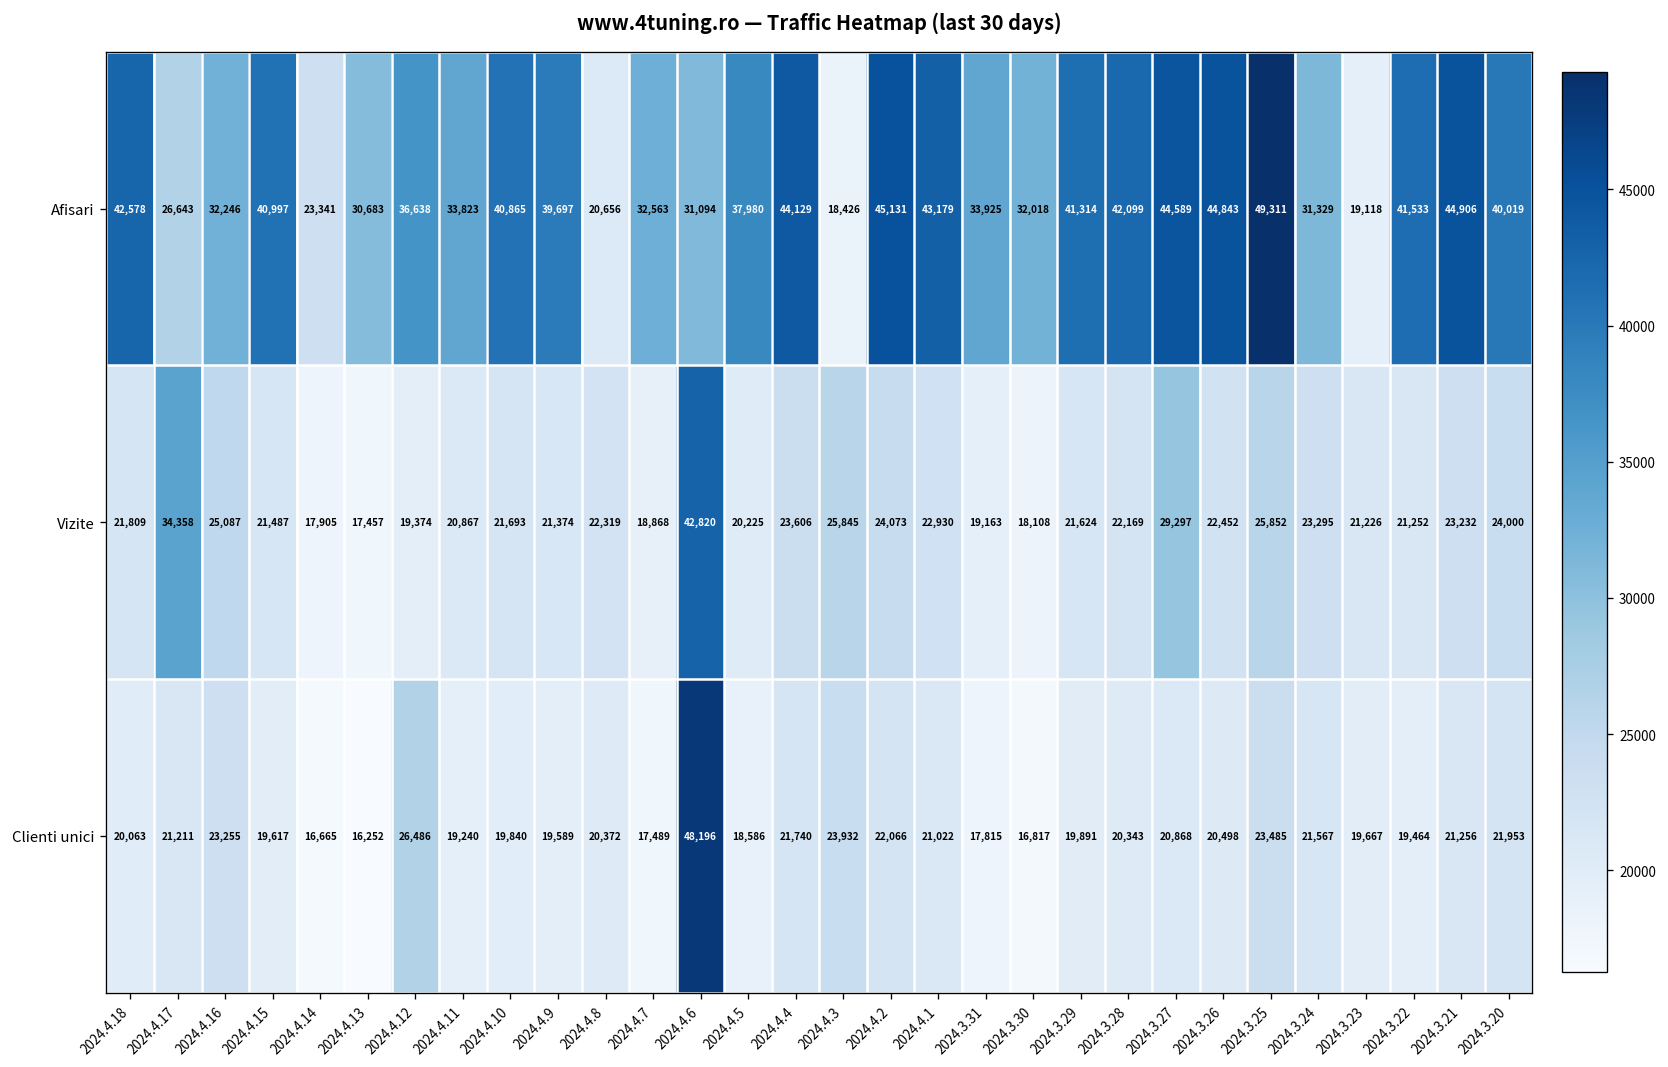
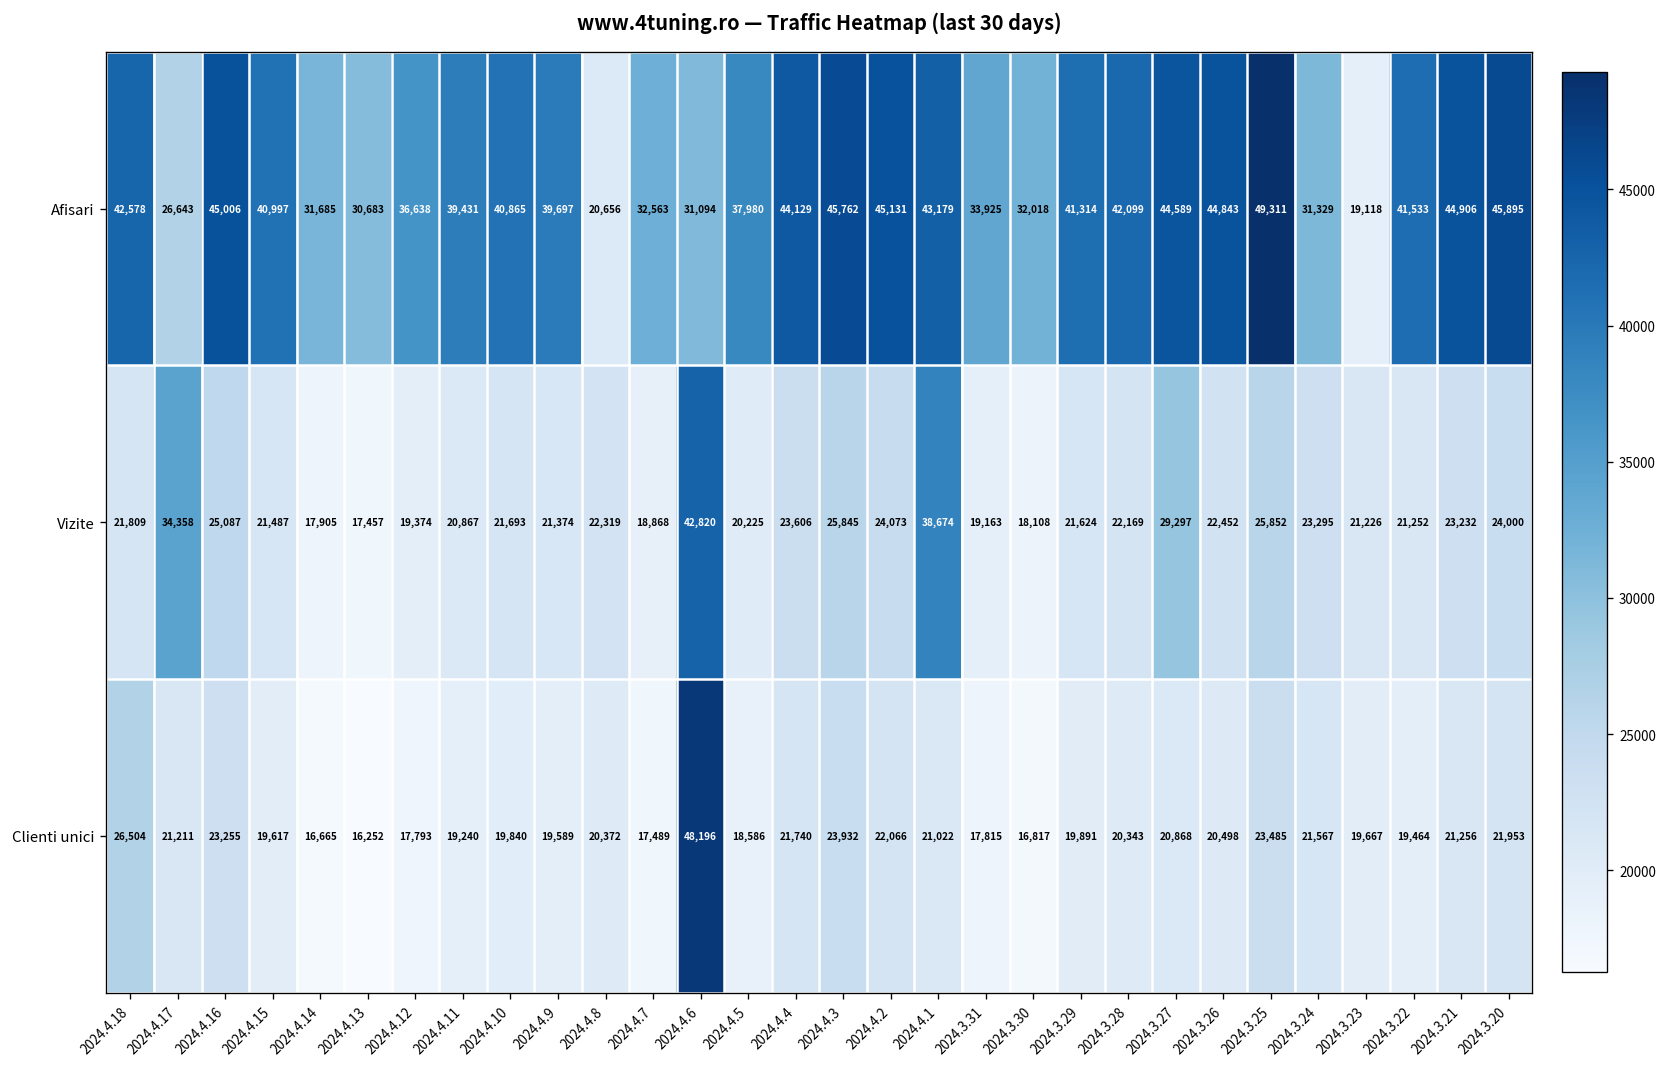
Afisari, 2024.4.16: 32,246 -> 45,006
Afisari, 2024.4.14: 23,341 -> 31,685
Afisari, 2024.4.11: 33,823 -> 39,431
Afisari, 2024.4.3: 18,426 -> 45,762
Afisari, 2024.3.20: 40,019 -> 45,895
Vizite, 2024.4.1: 22,930 -> 38,674
Clienti unici, 2024.4.18: 20,063 -> 26,504
Clienti unici, 2024.4.12: 26,486 -> 17,793
